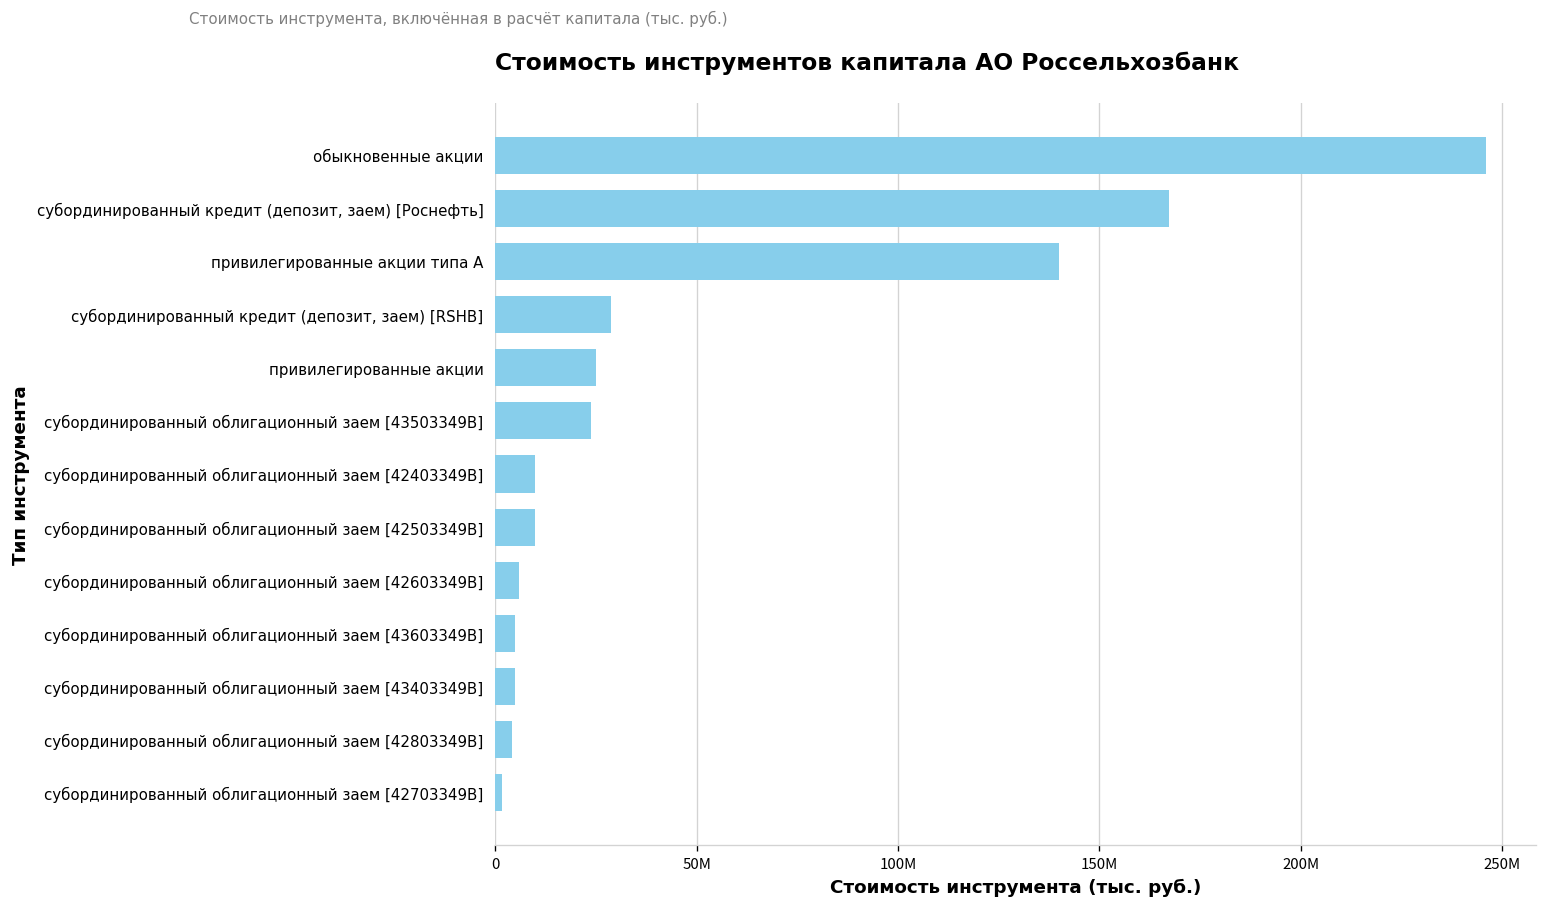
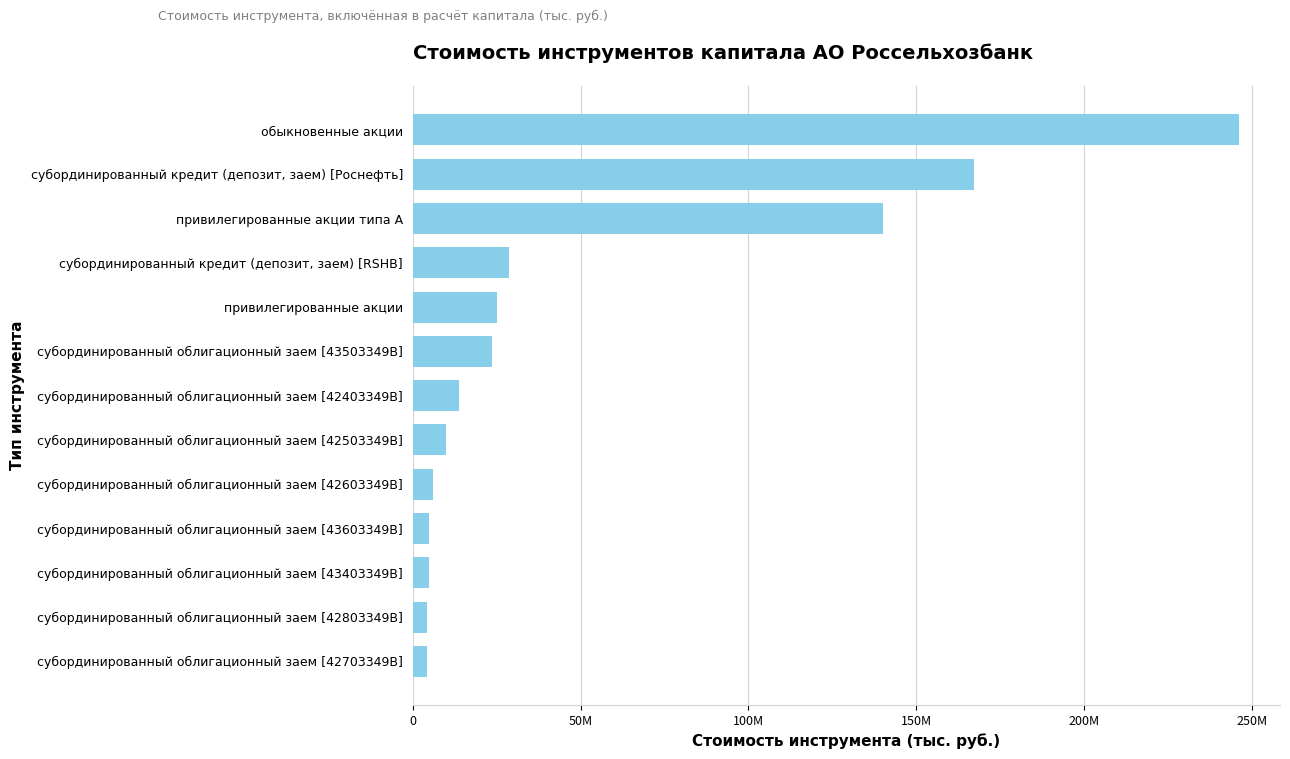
субординированный облигационный заем [42403349B]: 10000000 -> 14000000
субординированный облигационный заем [42703349B]: 2000000 -> 4000000
